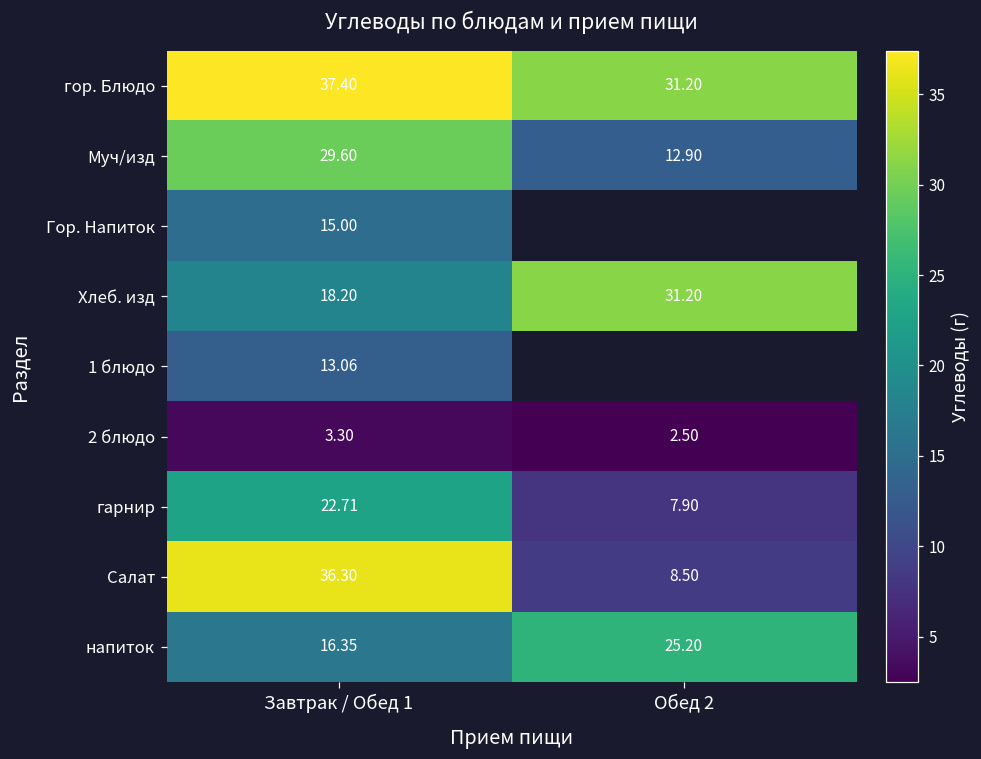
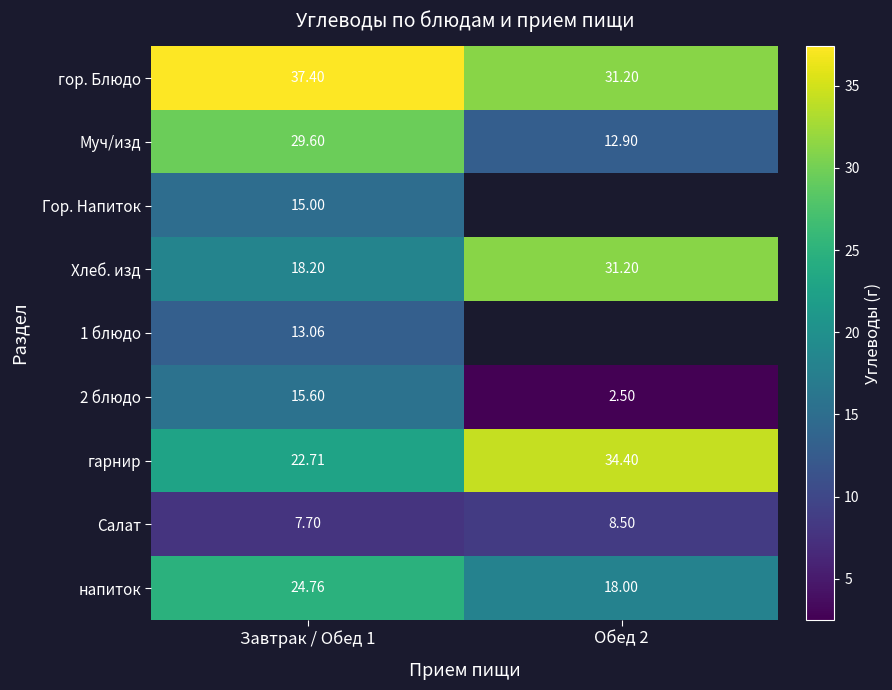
2 блюдо, Завтрак / Обед 1: 3.30 -> 15.60
гарнир, Обед 2: 7.90 -> 34.40
Салат, Завтрак / Обед 1: 36.30 -> 7.70
напиток, Завтрак / Обед 1: 16.35 -> 24.76
напиток, Обед 2: 25.20 -> 18.00
